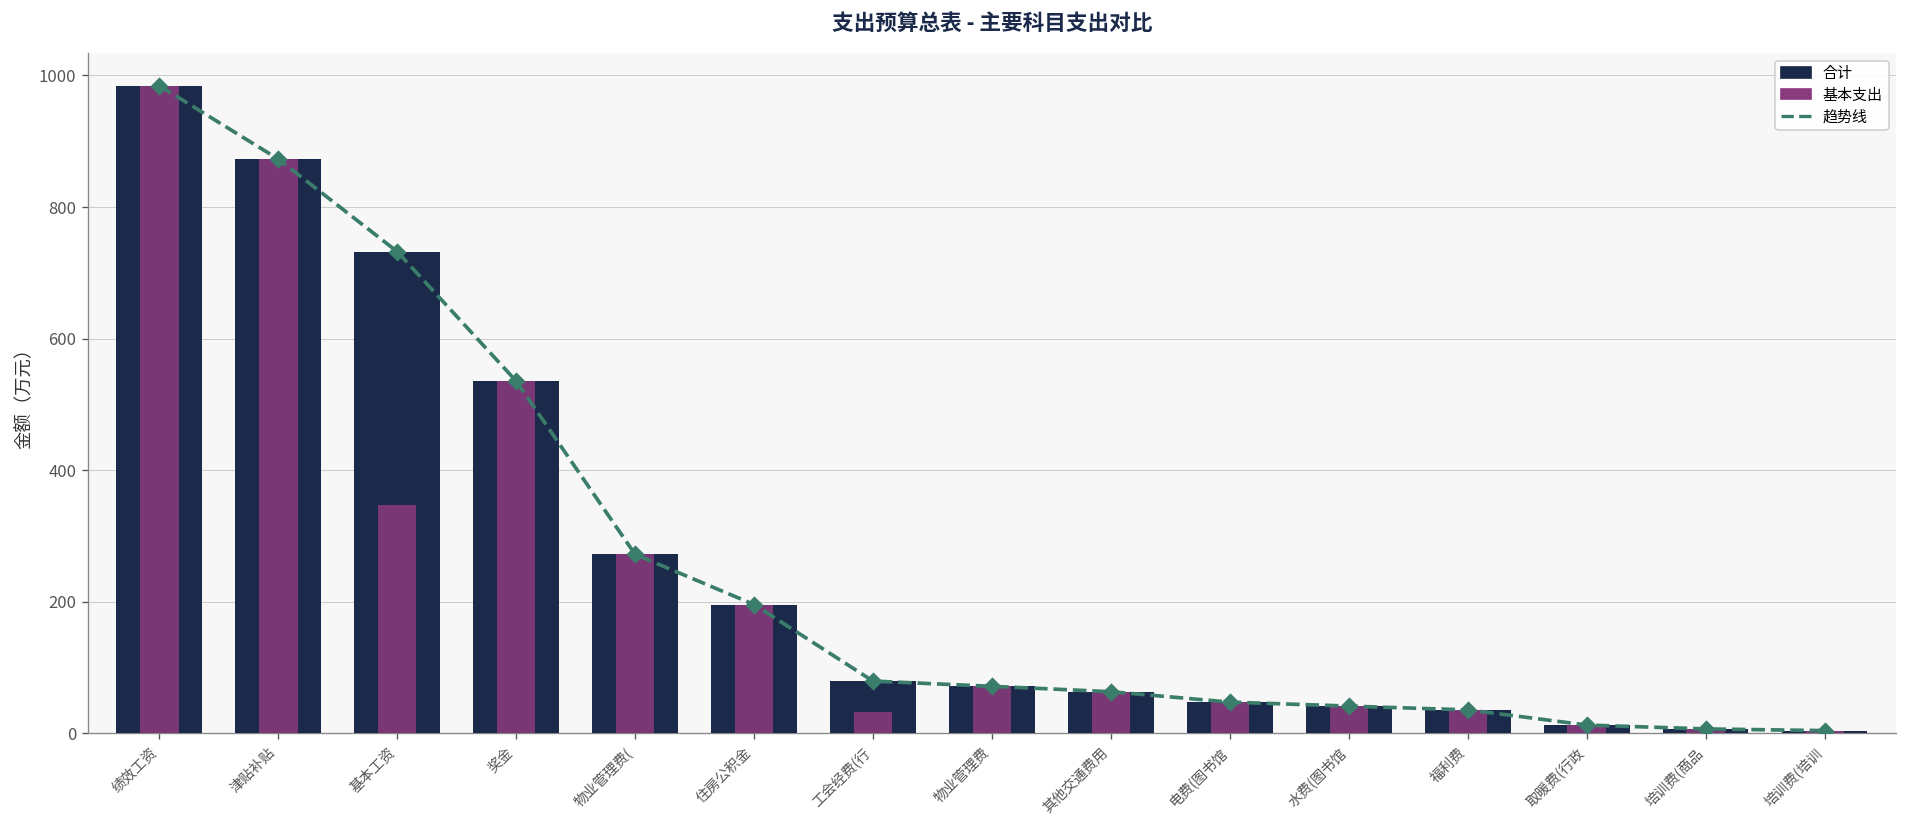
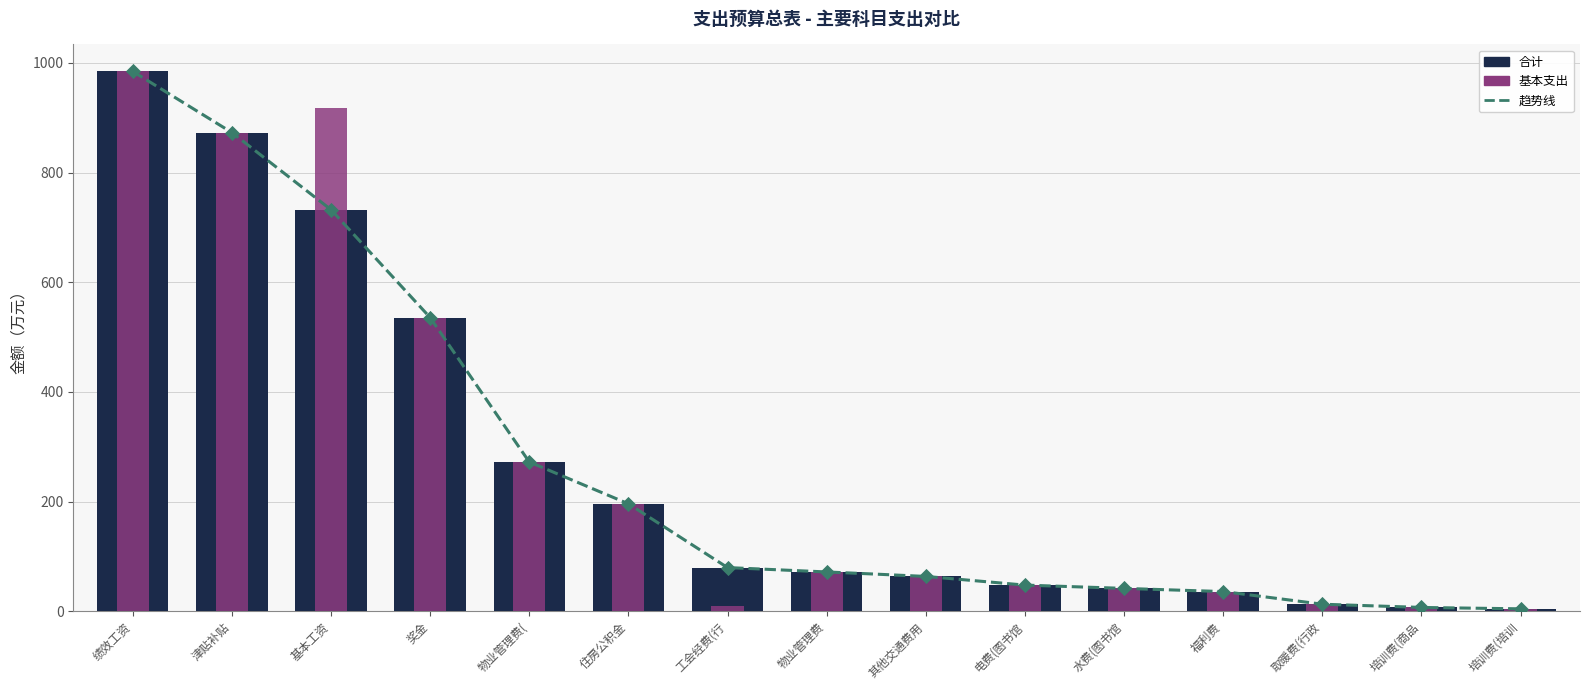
基本支出, 基本工资: 350 -> 920
基本支出, 工会经费(行: 30 -> 10
